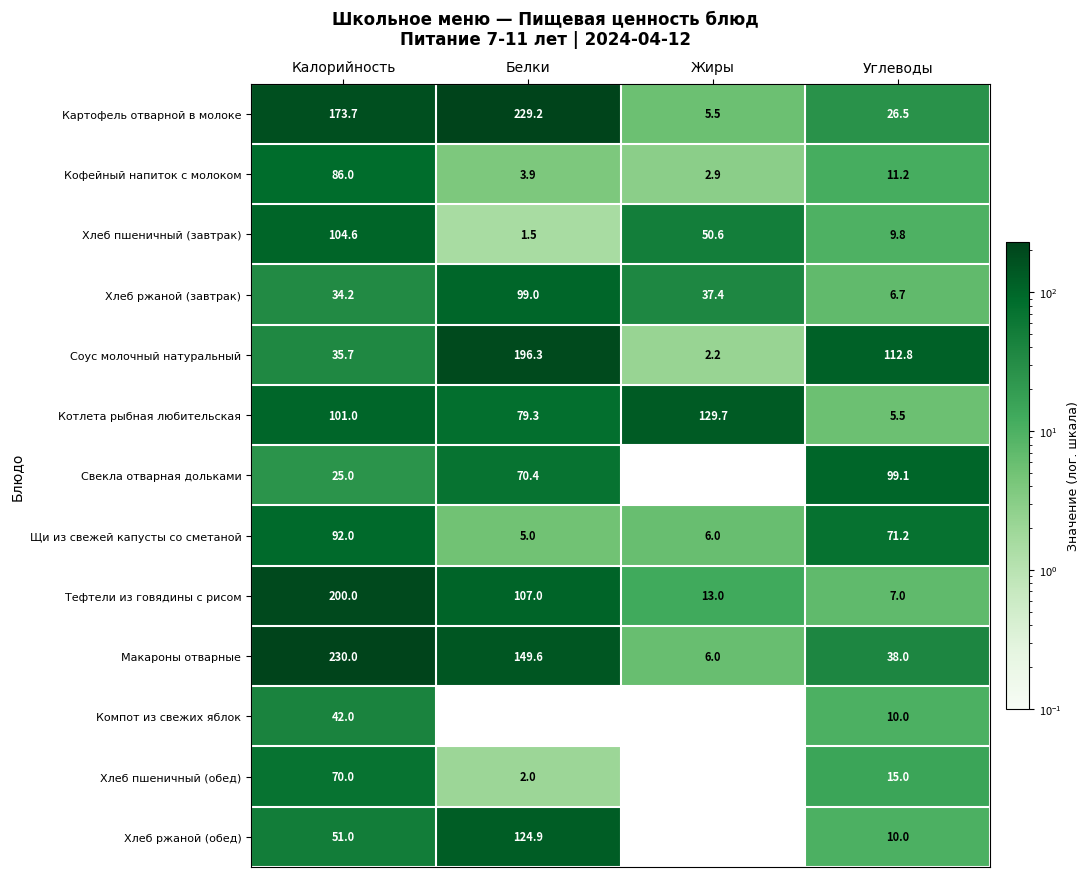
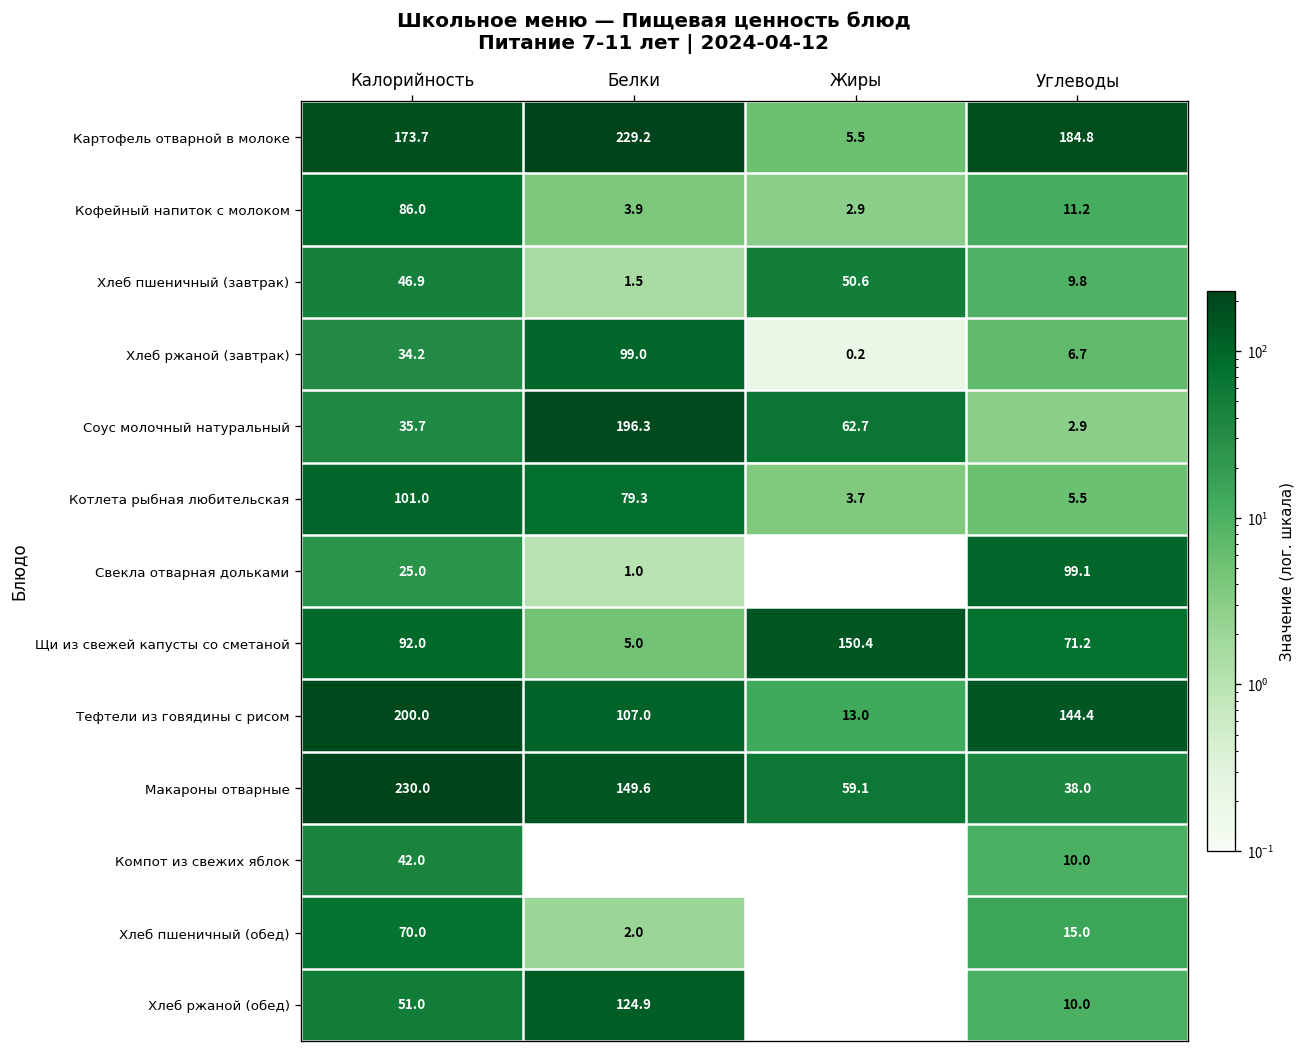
Картофель отварной в молоке, Углеводы: 26.5 -> 184.8
Хлеб пшеничный (завтрак), Калорийность: 104.6 -> 46.9
Хлеб ржаной (завтрак), Жиры: 37.4 -> 0.2
Соус молочный натуральный, Жиры: 2.2 -> 62.7
Соус молочный натуральный, Углеводы: 112.8 -> 2.9
Котлета рыбная любительская, Жиры: 129.7 -> 3.7
Свекла отварная дольками, Белки: 70.4 -> 1.0
Щи из свежей капусты со сметаной, Жиры: 6.0 -> 150.4
Тефтели из говядины с рисом, Углеводы: 7.0 -> 144.4
Макароны отварные, Жиры: 6.0 -> 59.1
